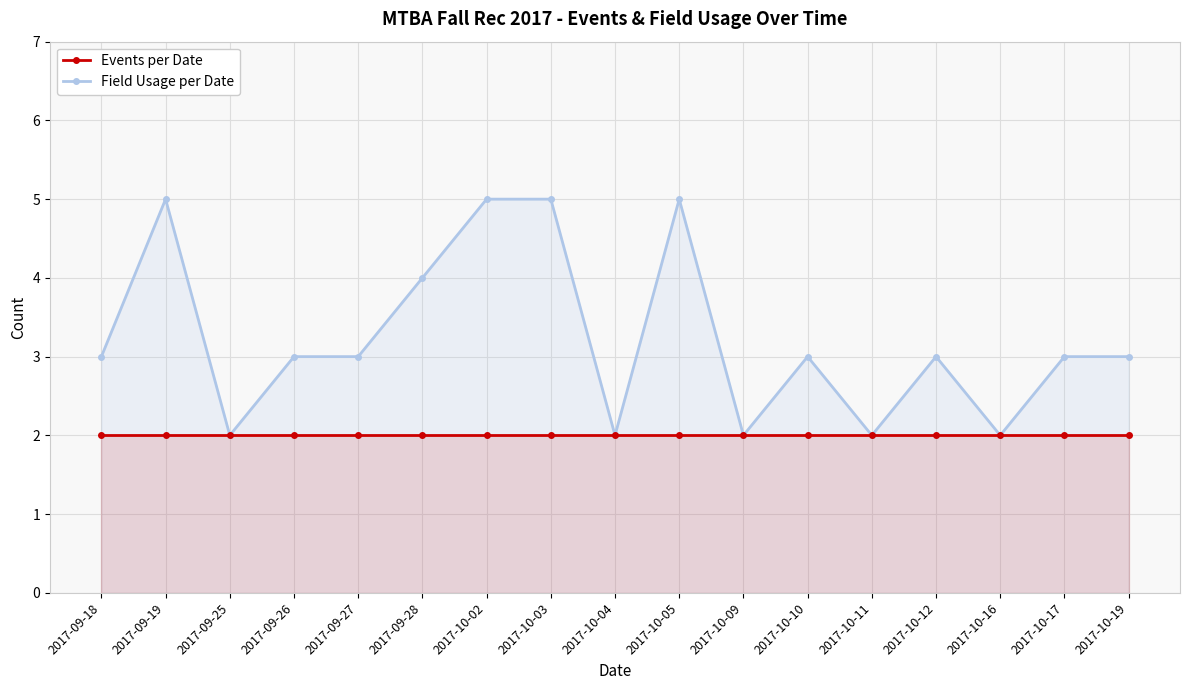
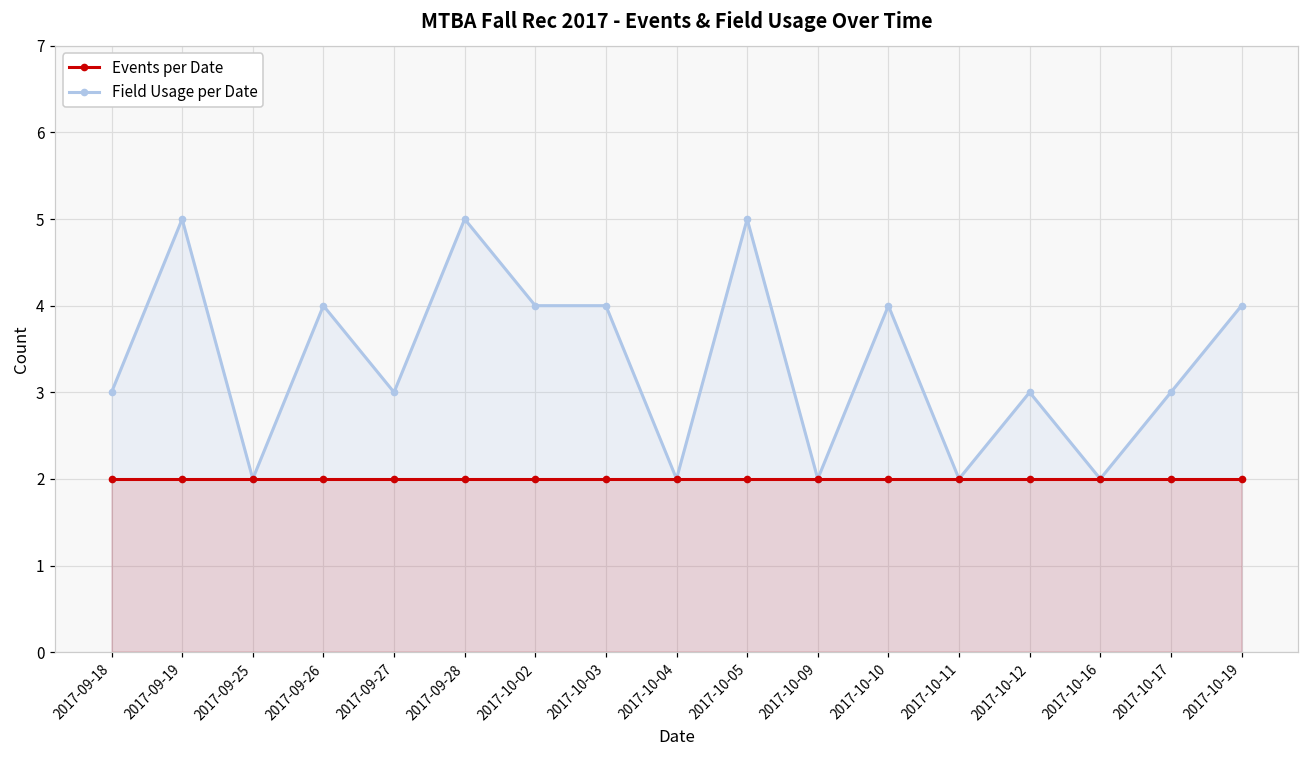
Field Usage per Date, 2017-09-26: 3 -> 4
Field Usage per Date, 2017-09-28: 4 -> 5
Field Usage per Date, 2017-10-02: 5 -> 4
Field Usage per Date, 2017-10-03: 5 -> 4
Field Usage per Date, 2017-10-10: 3 -> 4
Field Usage per Date, 2017-10-19: 3 -> 4
